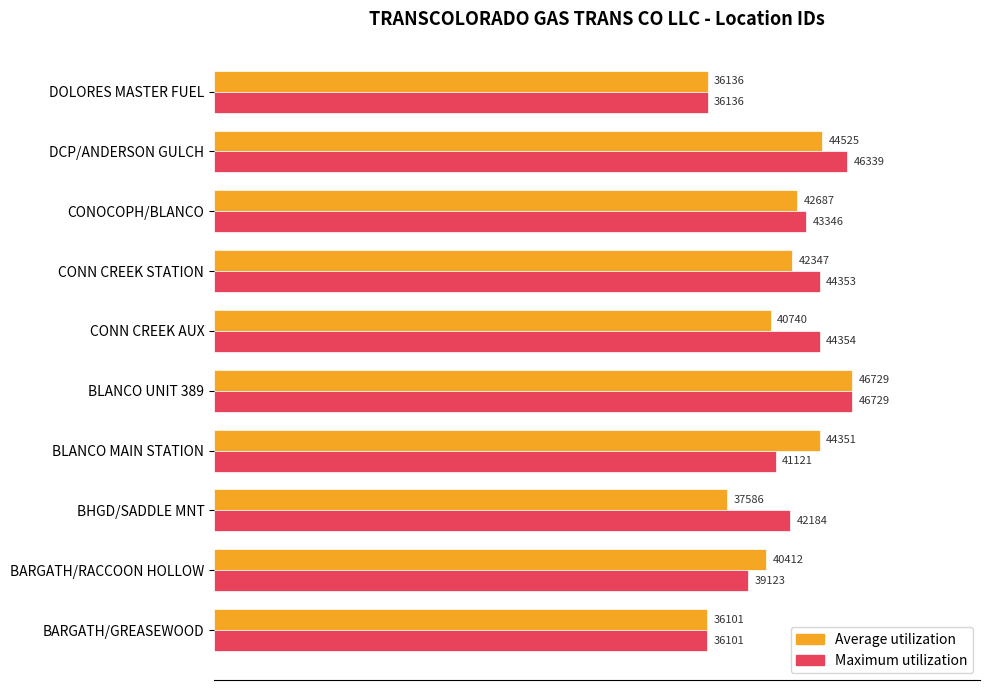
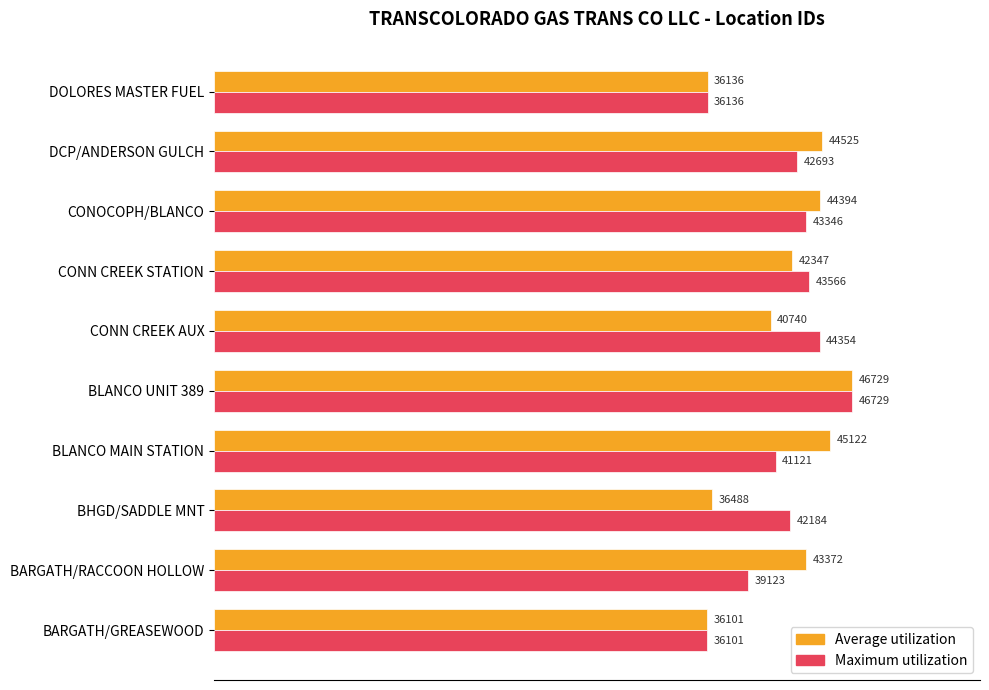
Maximum utilization, DCP/ANDERSON GULCH: 46339 -> 42693
Average utilization, CONOCOPH/BLANCO: 42687 -> 44394
Maximum utilization, CONN CREEK STATION: 44353 -> 43566
Average utilization, BLANCO MAIN STATION: 44351 -> 45122
Average utilization, BHGD/SADDLE MNT: 37586 -> 36488
Average utilization, BARGATH/RACCOON HOLLOW: 40412 -> 43372
